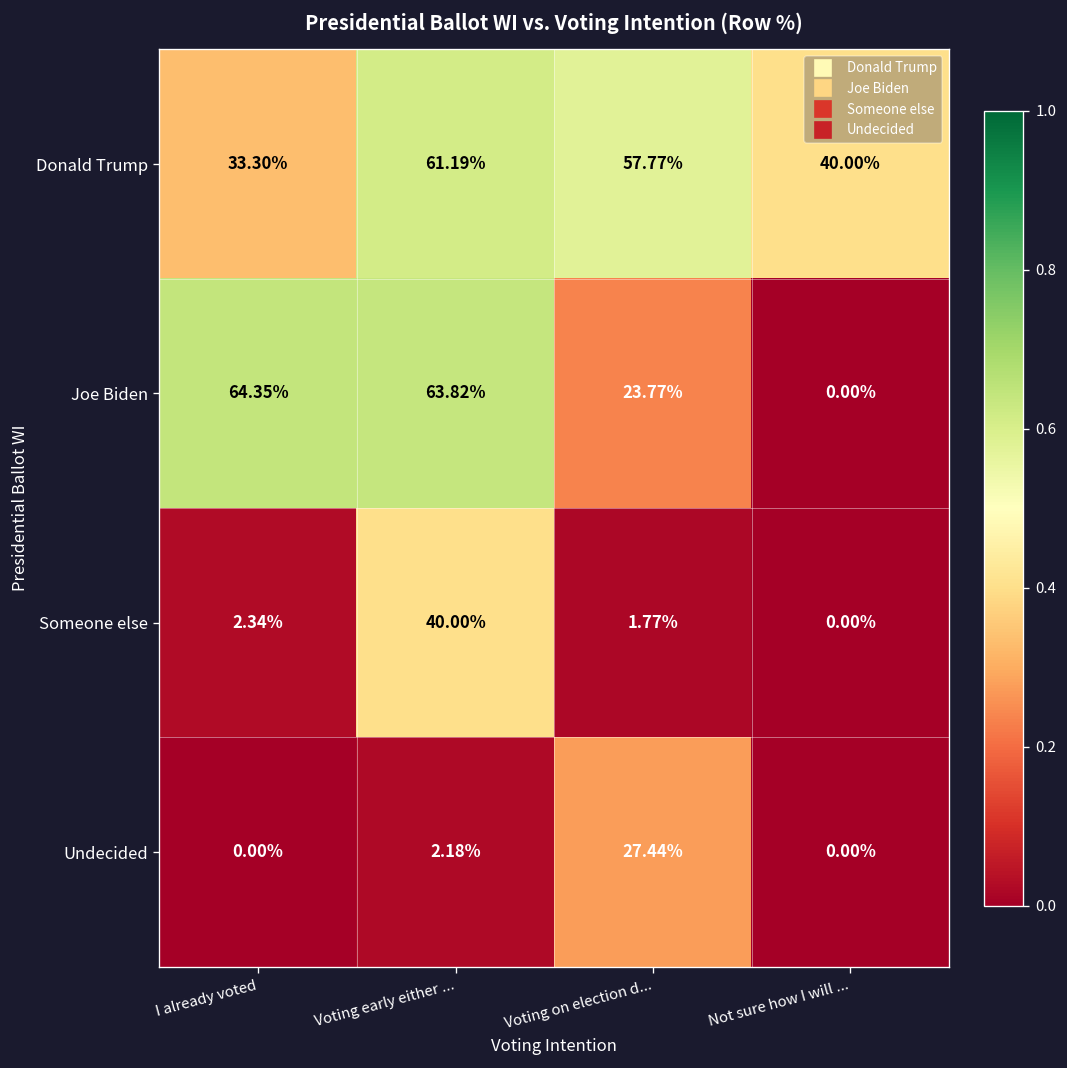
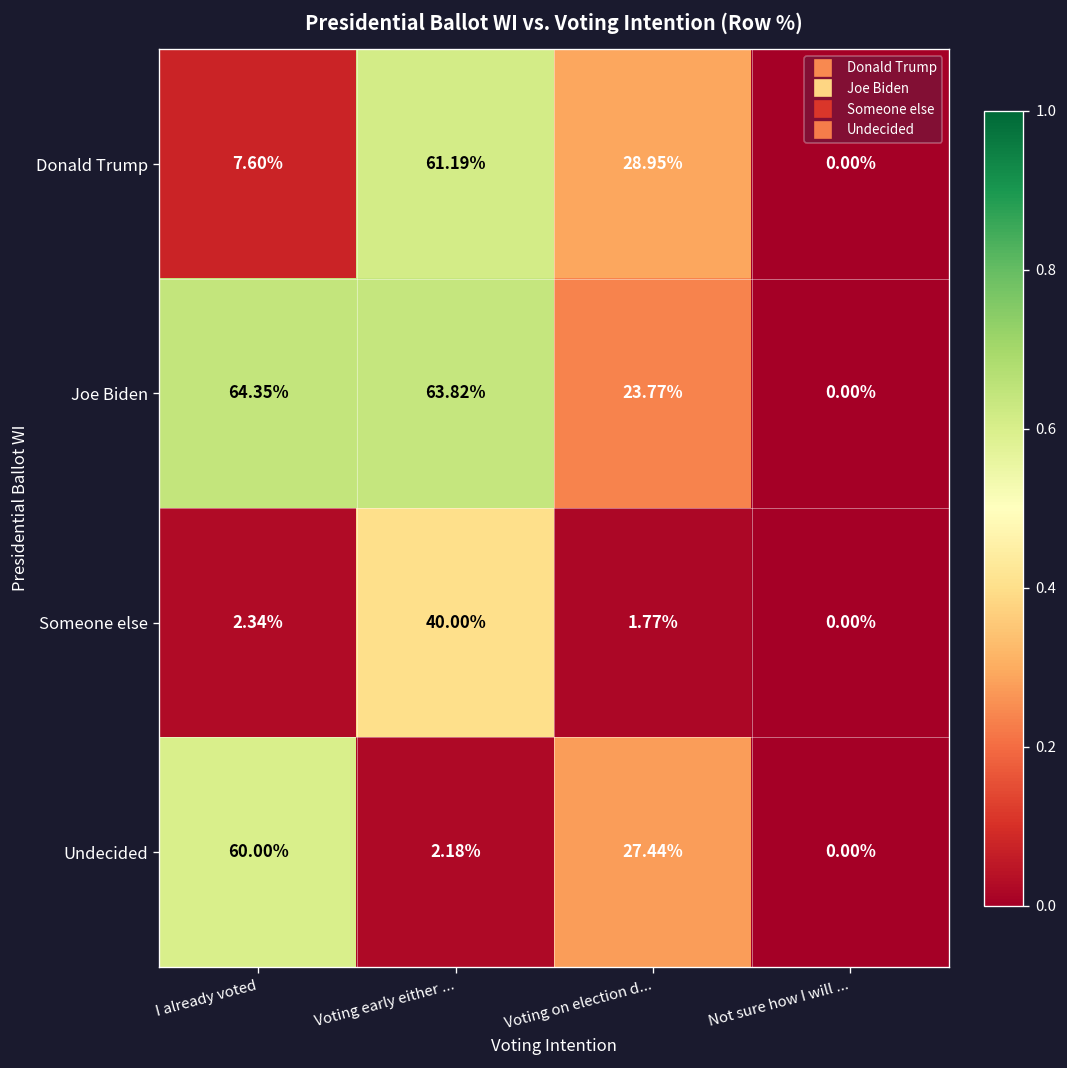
Donald Trump, I already voted: 33.30% -> 7.60%
Donald Trump, Voting on election d...: 57.77% -> 28.95%
Donald Trump, Not sure how I will ...: 40.00% -> 0.00%
Undecided, I already voted: 0.00% -> 60.00%
